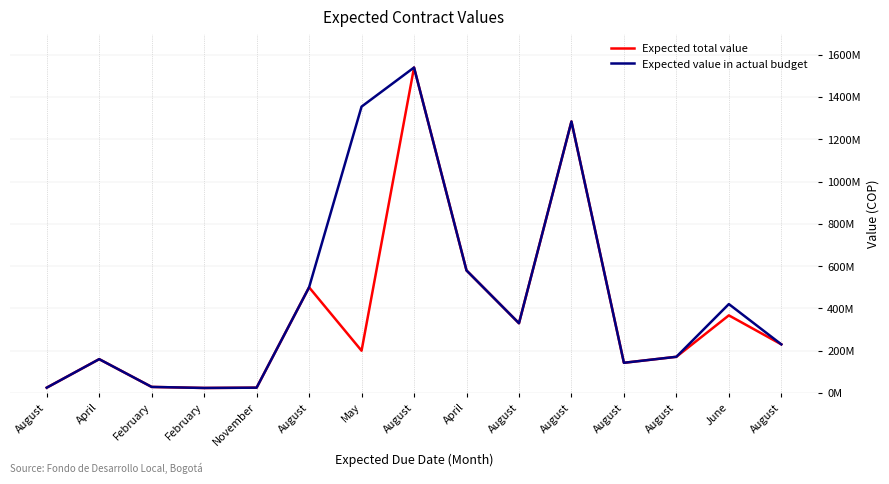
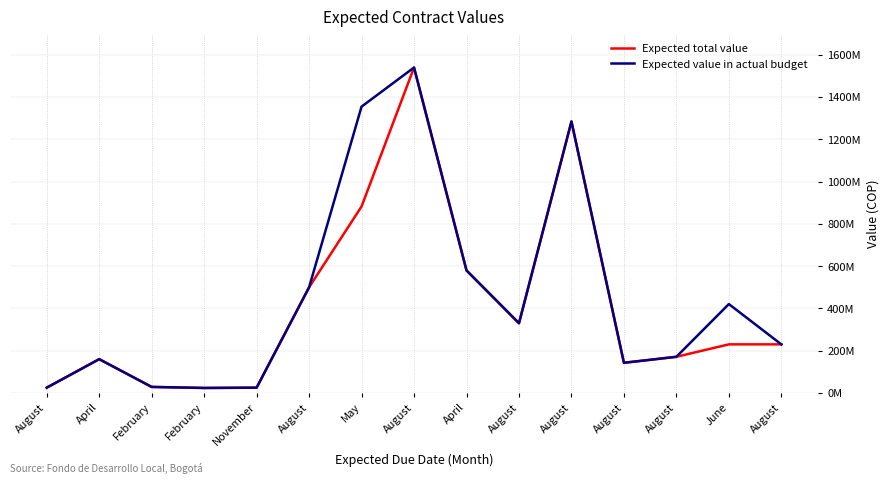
Expected total value, May: 200000000 -> 880000000
Expected total value, June: 370000000 -> 230000000
